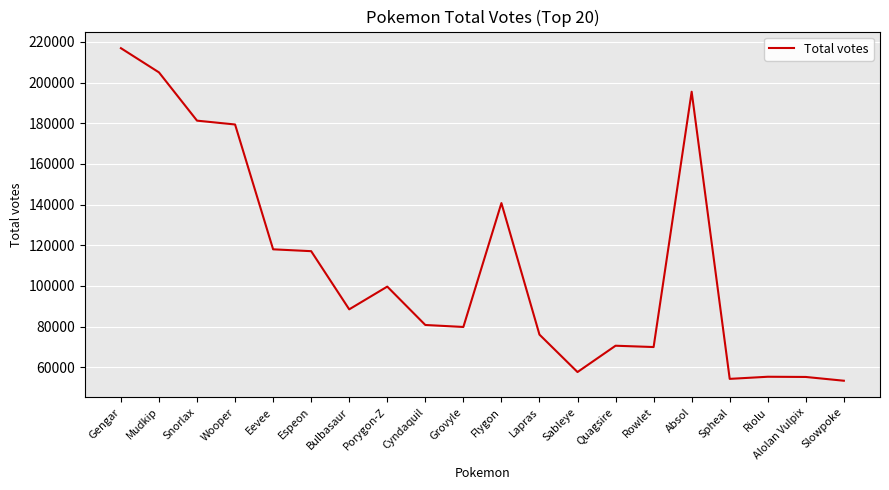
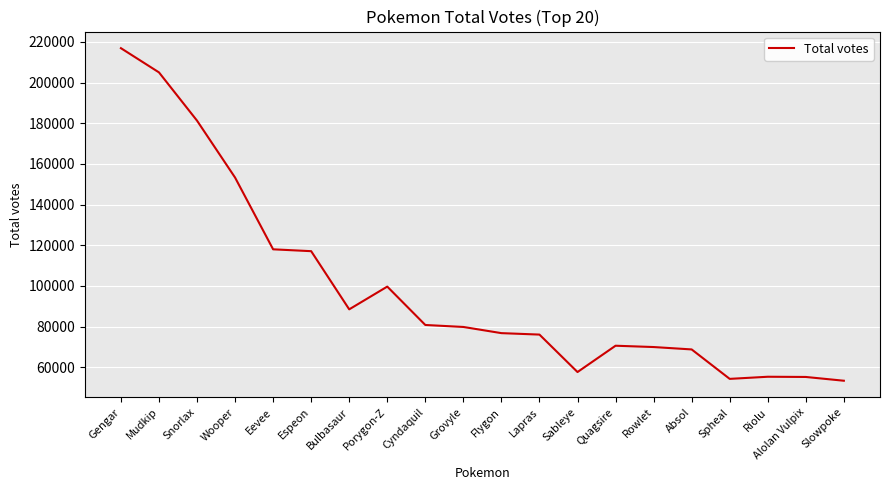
Wooper: 179000 -> 153000
Flygon: 141000 -> 77000
Absol: 196000 -> 69000
